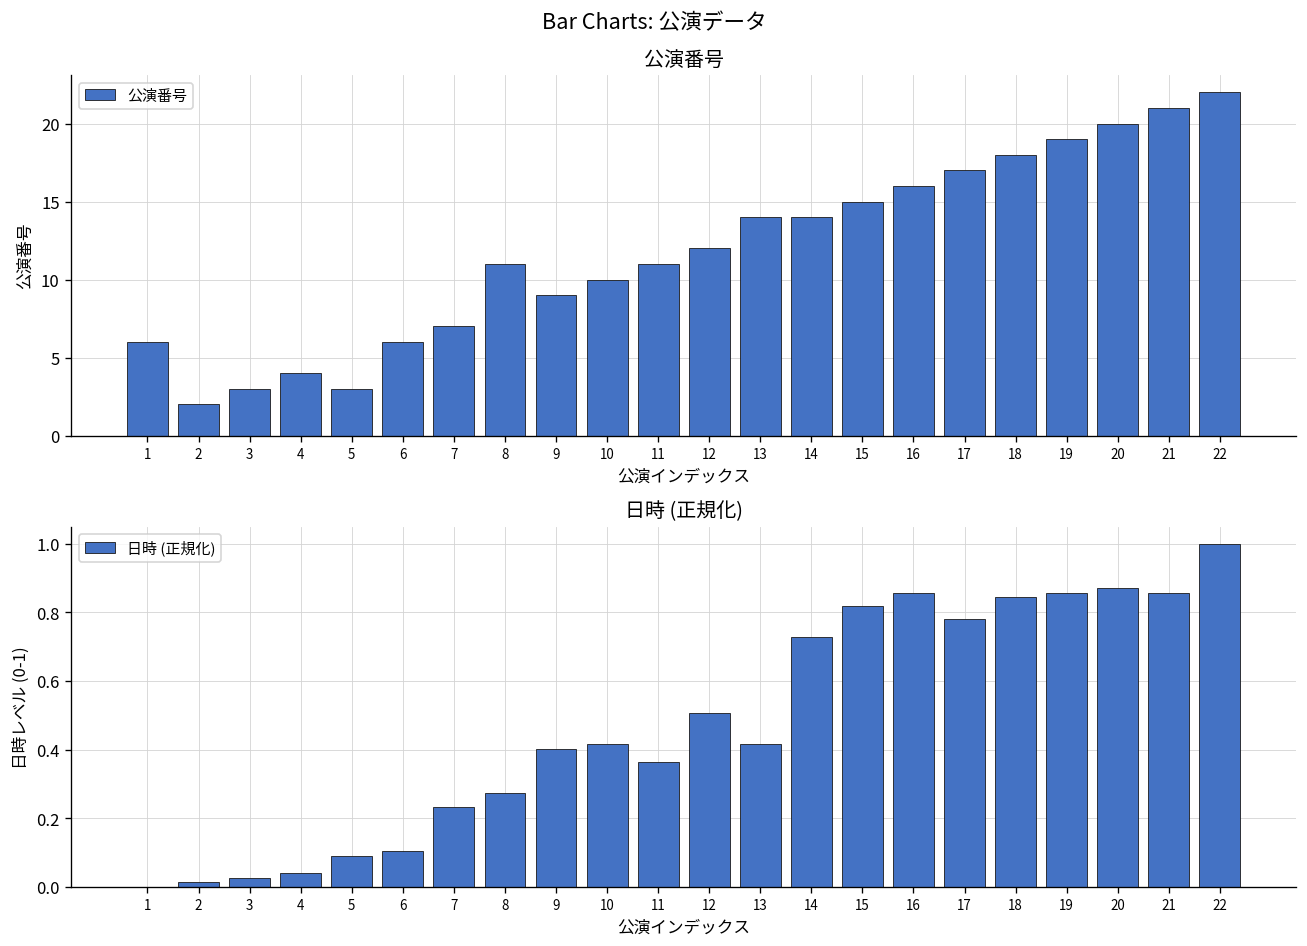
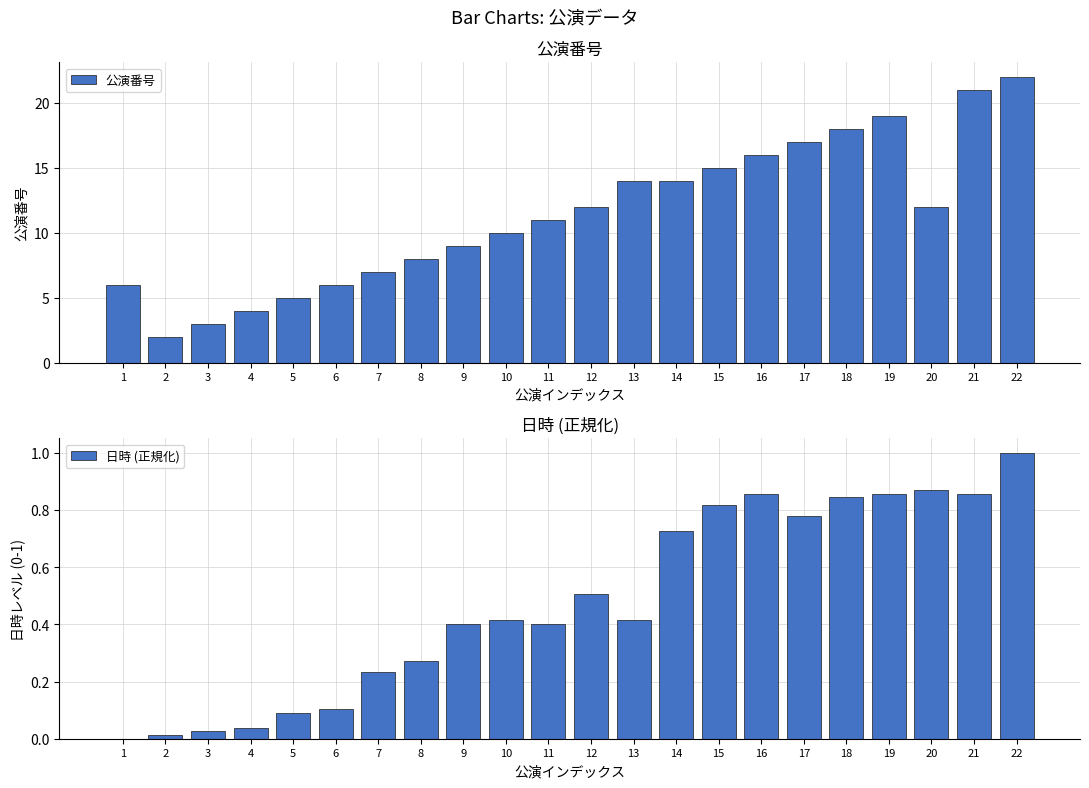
公演番号, 5: 3 -> 5
公演番号, 8: 11 -> 8
公演番号, 20: 20 -> 12
日時 (正規化), 11: 0.36 -> 0.40
